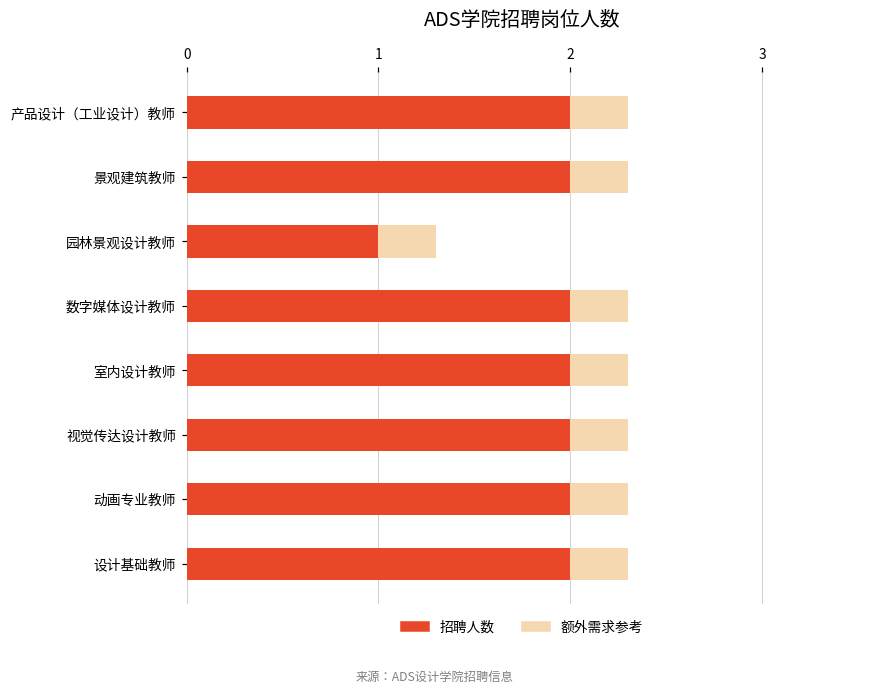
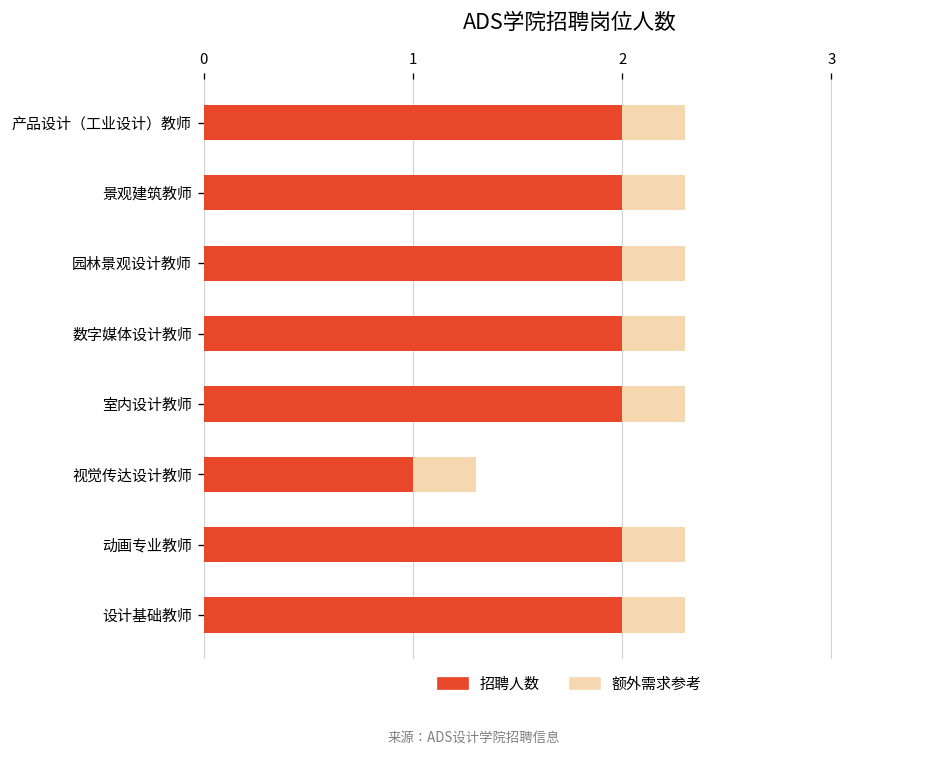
招聘人数, 园林景观设计教师: 1 -> 2
招聘人数, 视觉传达设计教师: 2 -> 1
